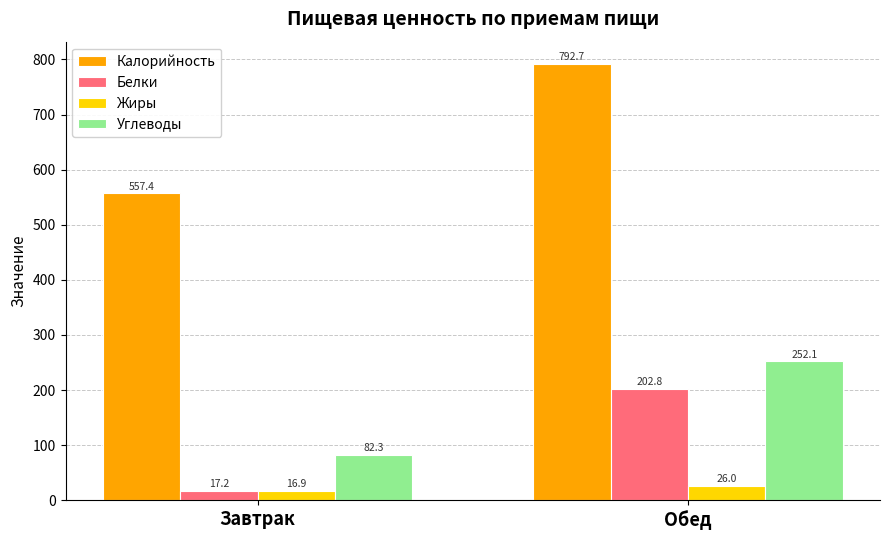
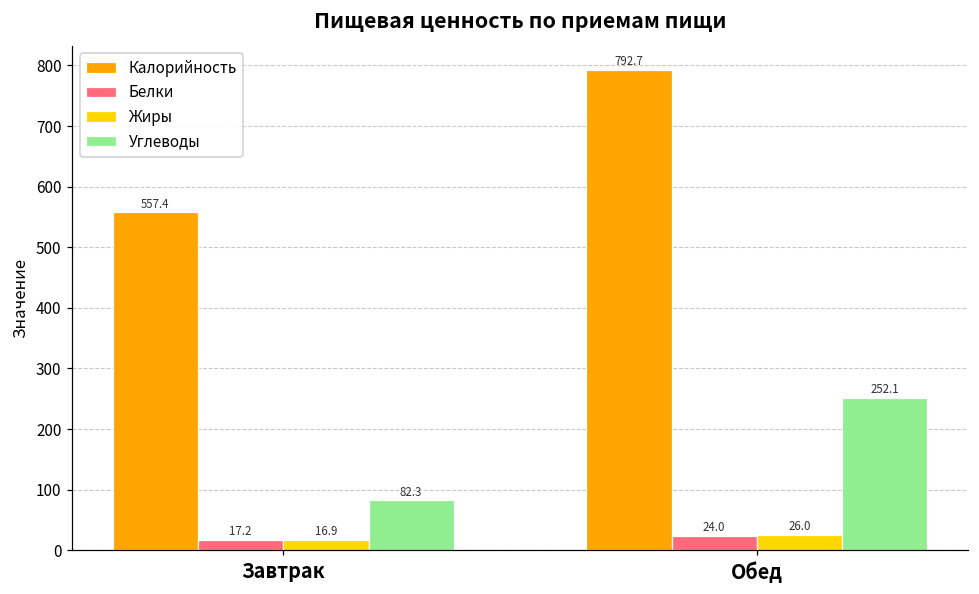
Белки, Обед: 202.8 -> 24.0
